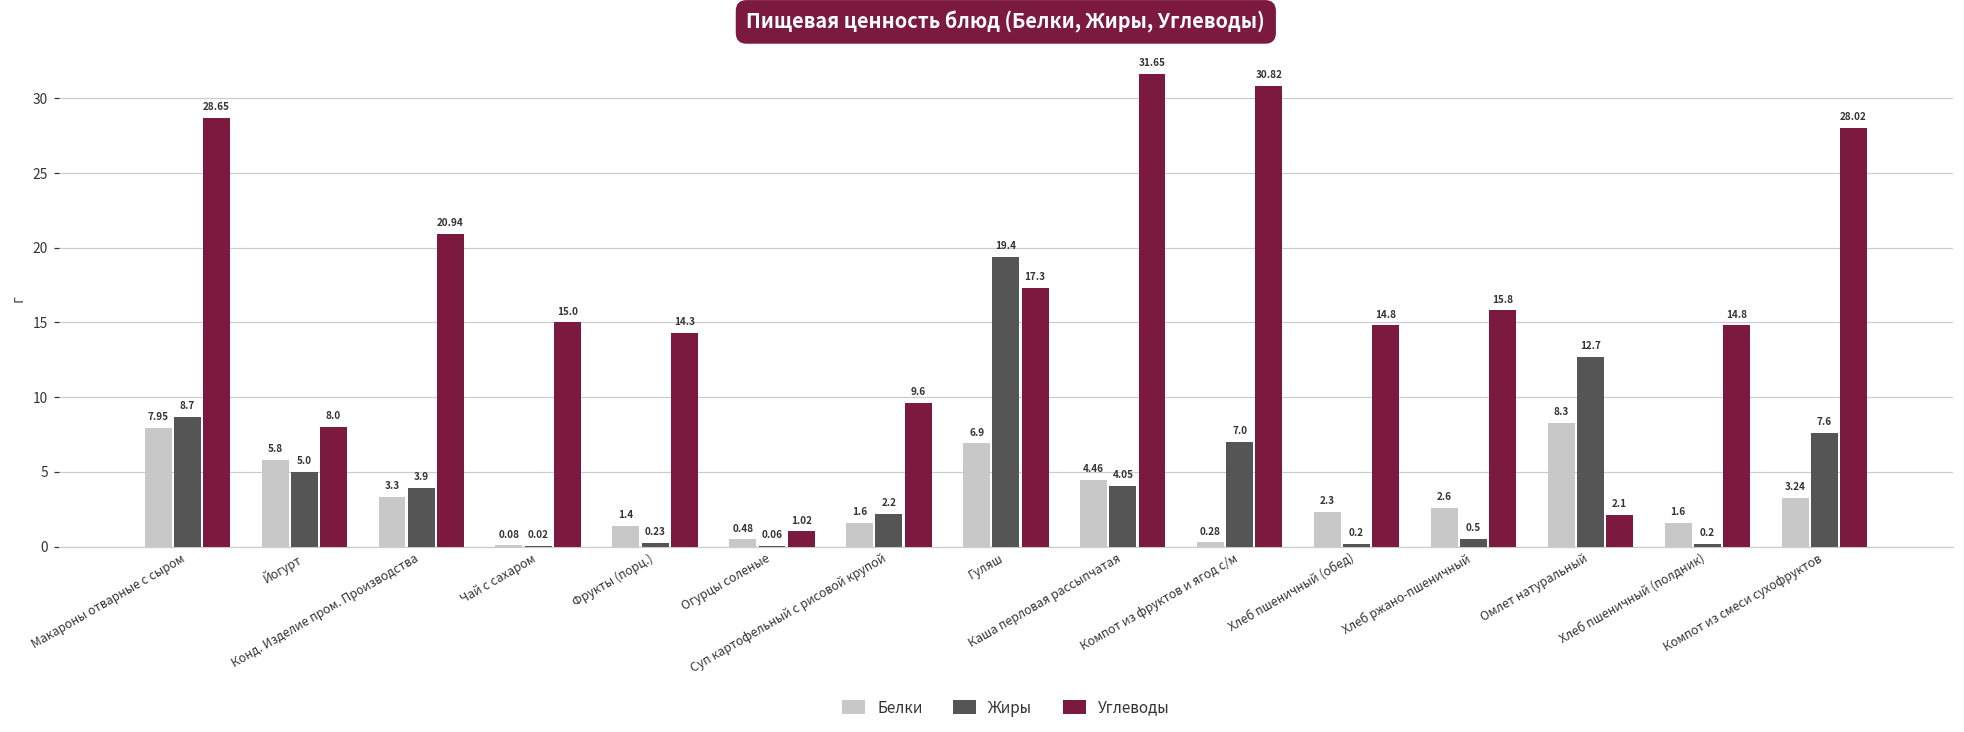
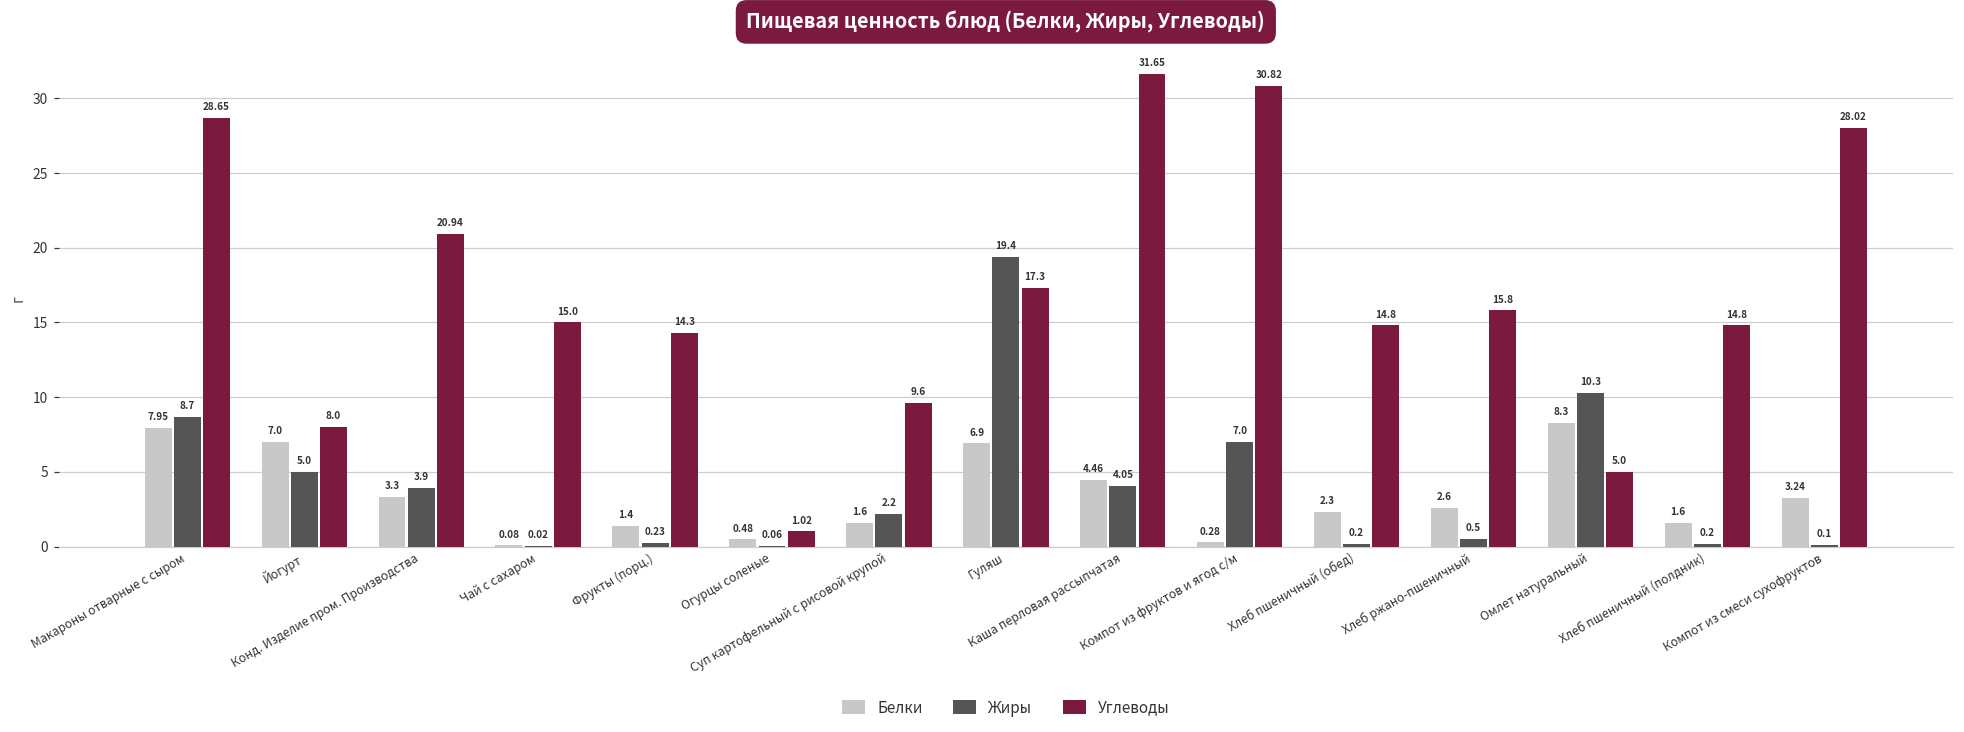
Белки, Йогурт: 5.8 -> 7.0
Жиры, Омлет натуральный: 12.7 -> 10.3
Углеводы, Омлет натуральный: 2.1 -> 5.0
Жиры, Компот из смеси сухофруктов: 7.6 -> 0.1
